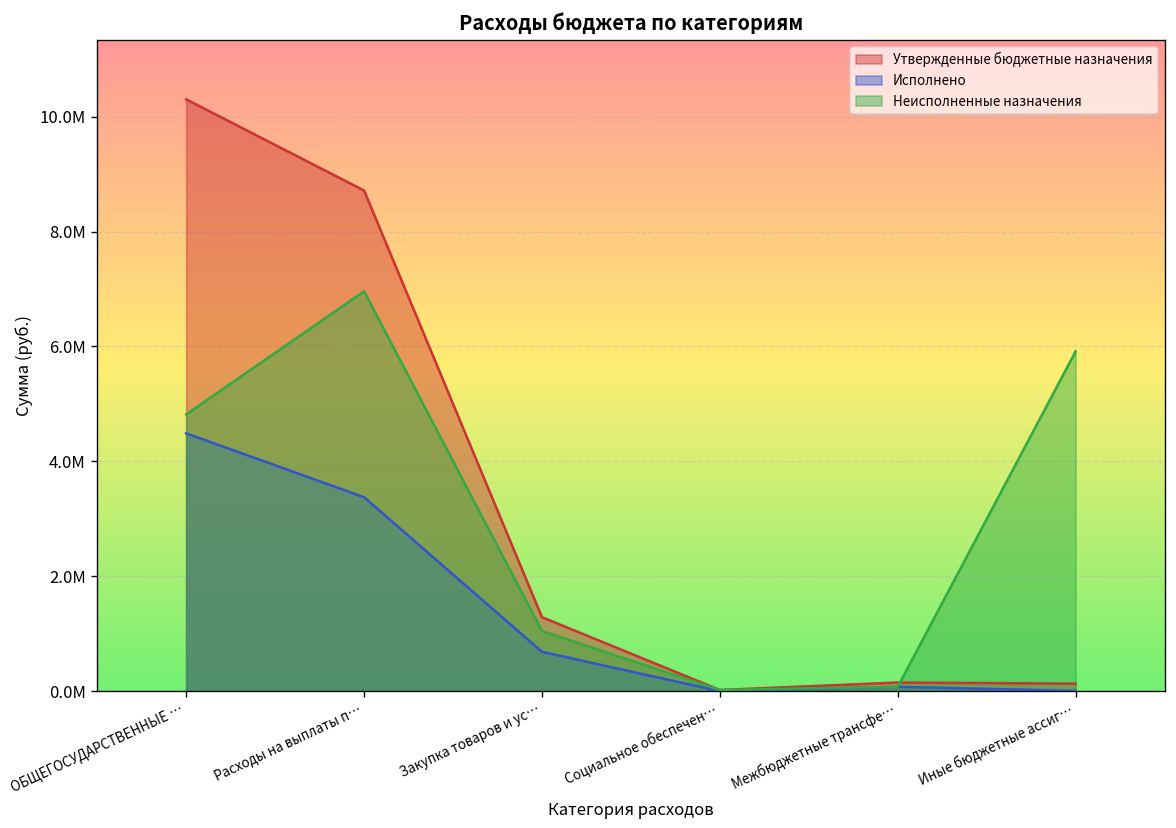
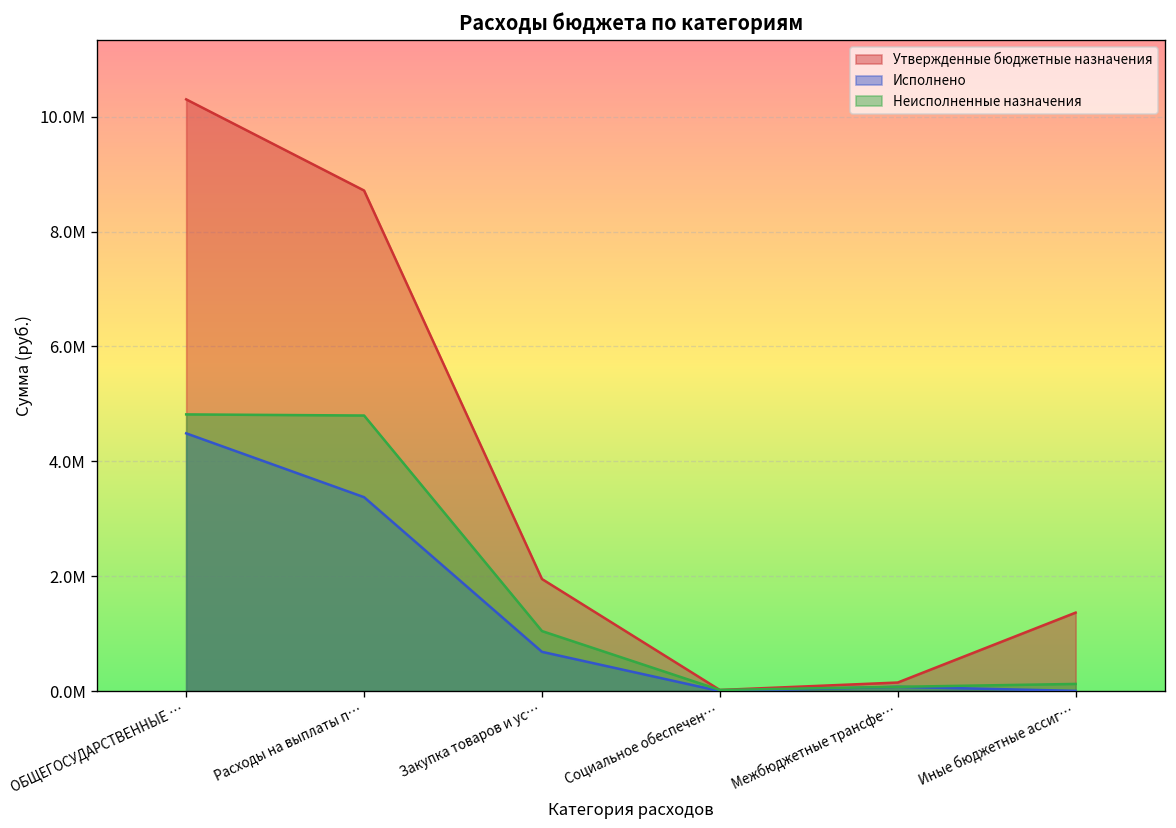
Неисполненные назначения, Расходы на выплаты п…: 7000000 -> 4800000
Утвержденные бюджетные назначения, Закупка товаров и ус…: 1300000 -> 2000000
Утвержденные бюджетные назначения, Иные бюджетные ассиг…: 100000 -> 1400000
Неисполненные назначения, Иные бюджетные ассиг…: 5900000 -> 100000
